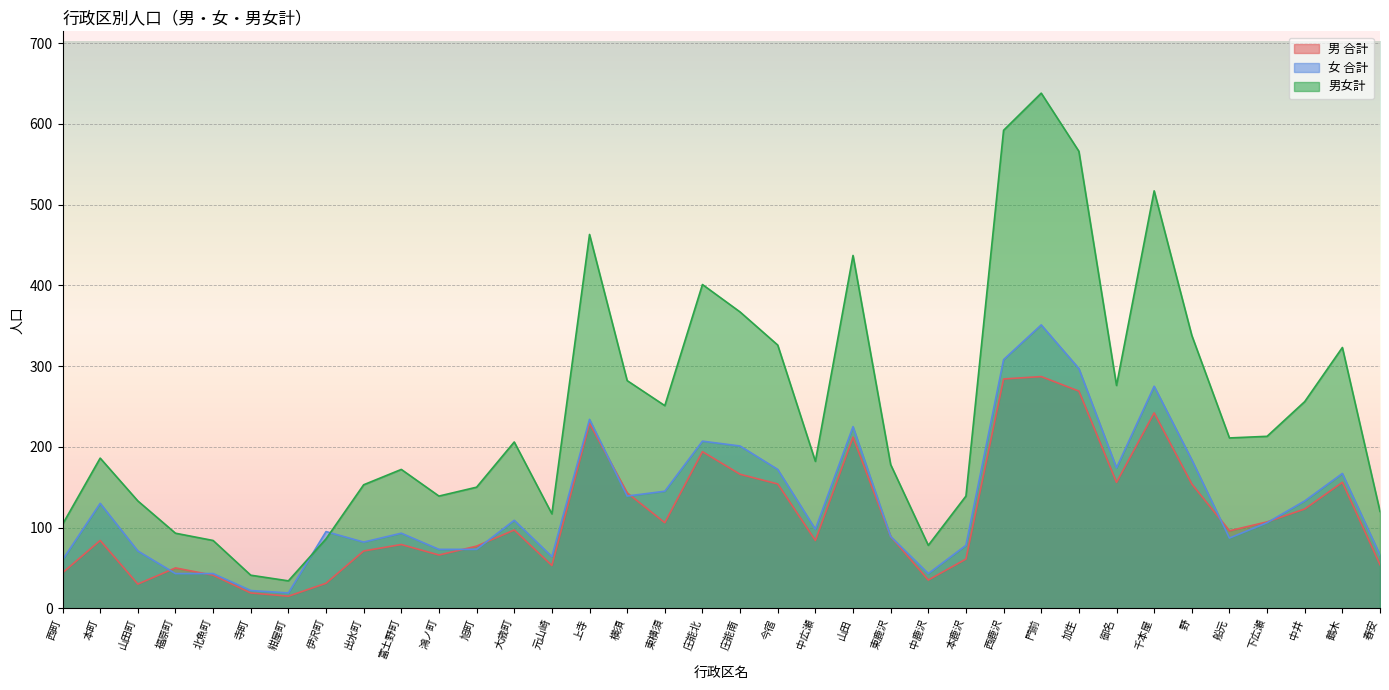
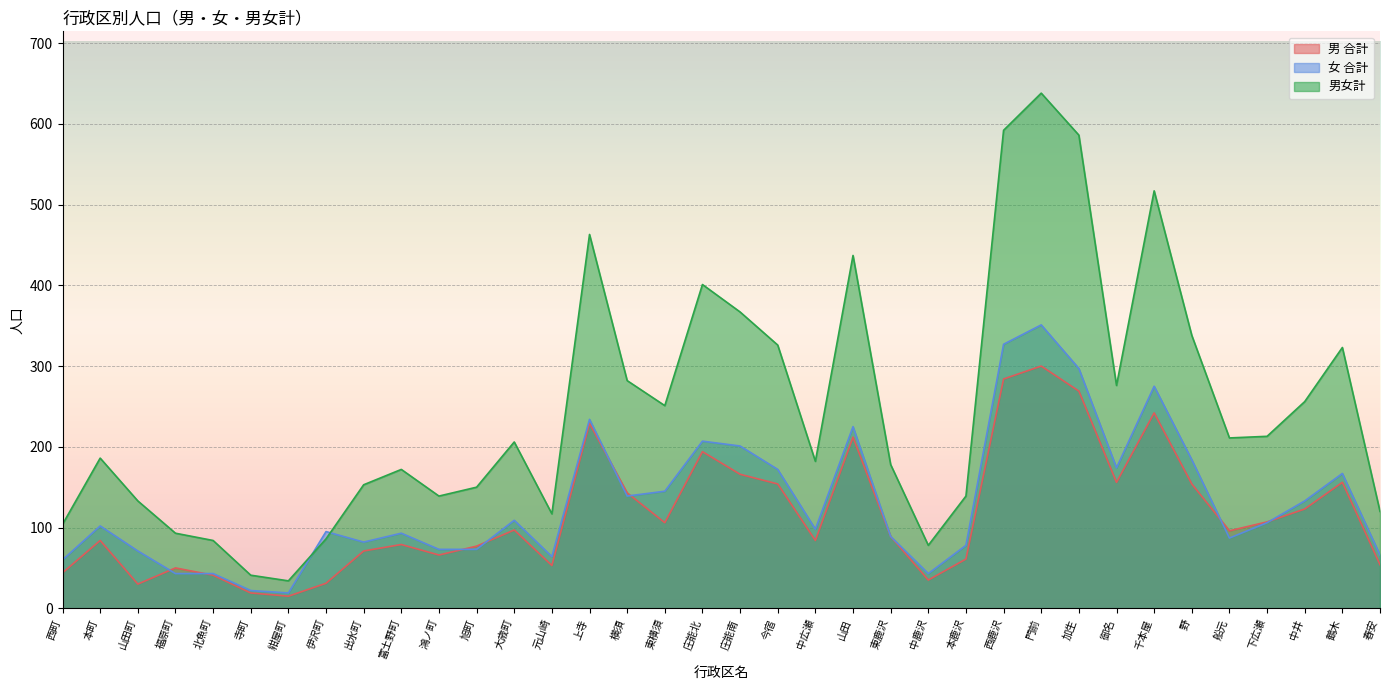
女 合計, 本町: 130 -> 100
女 合計, 西鹿沢: 310 -> 330
男 合計, 門前: 290 -> 300
男女計, 加生: 570 -> 590
